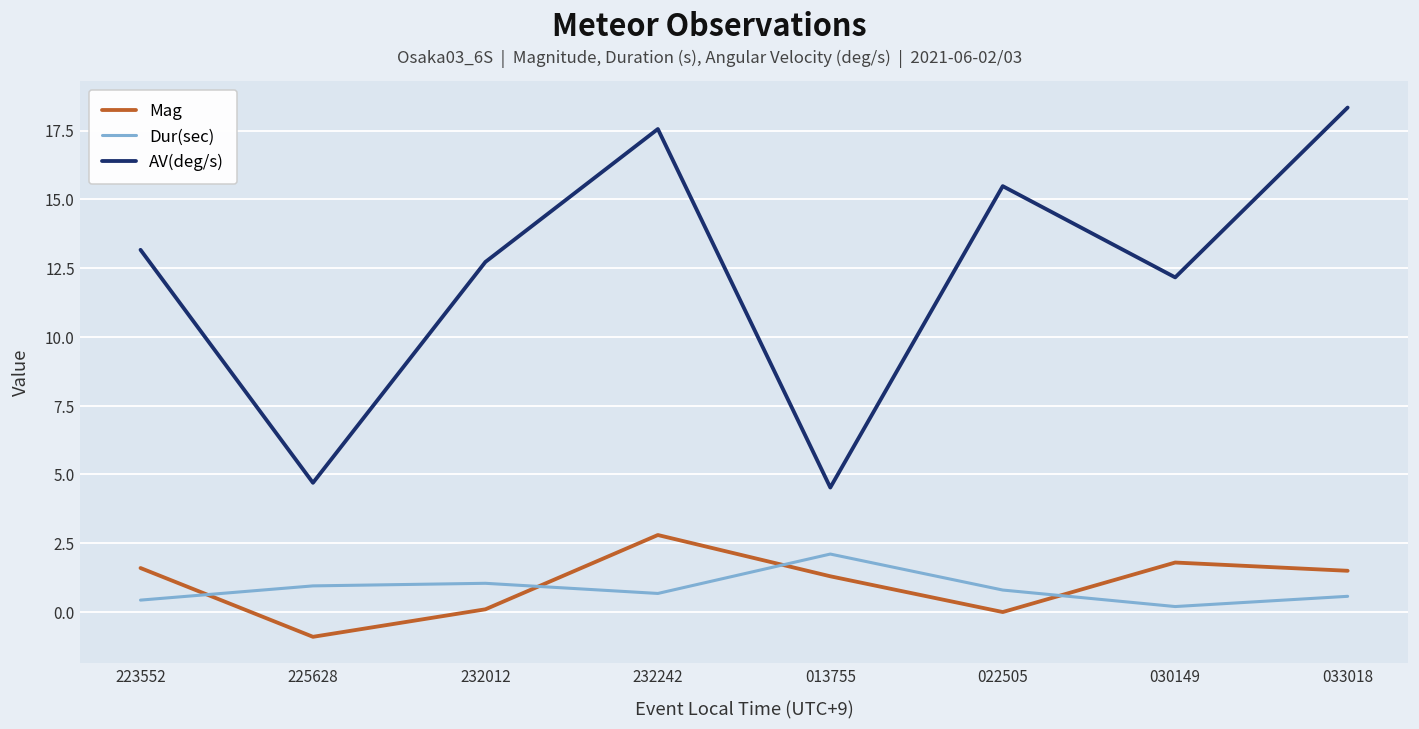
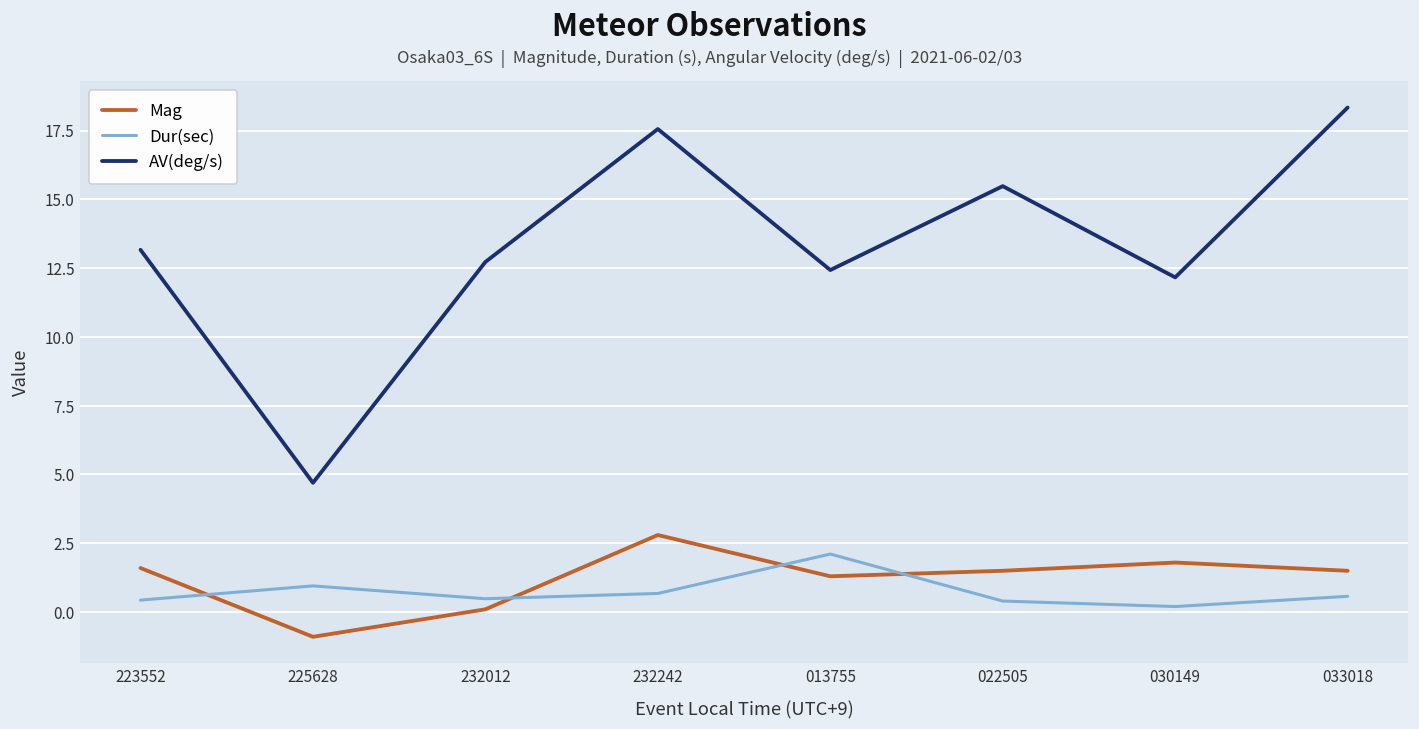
Dur(sec), 232012: 1.0 -> 0.5
AV(deg/s), 013755: 4.5 -> 12.4
Mag, 022505: 0.0 -> 1.5
Dur(sec), 022505: 0.8 -> 0.4
